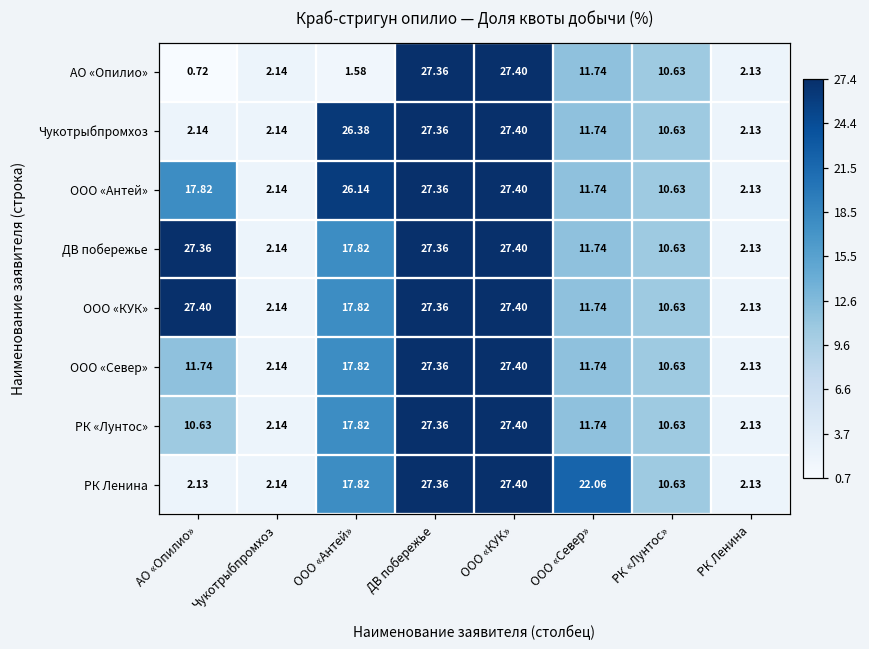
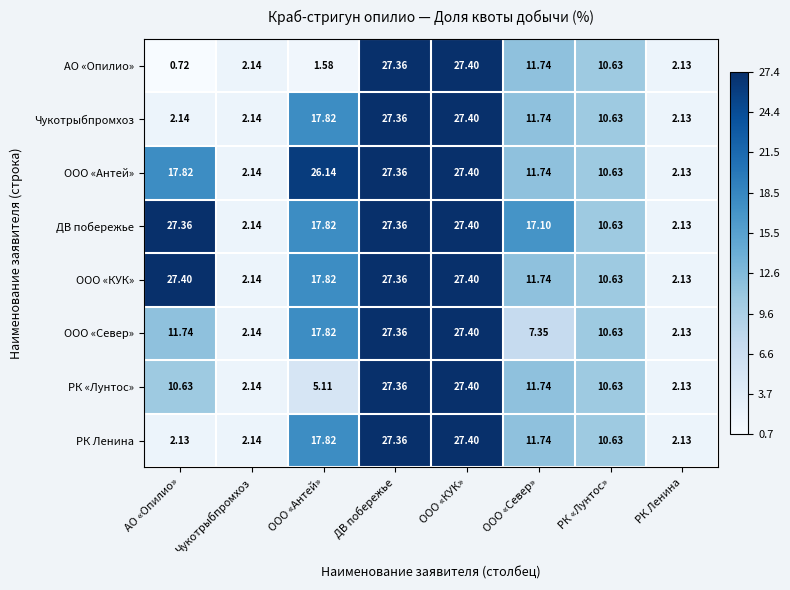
Чукотрыбпромхоз, ООО «Антей»: 26.38 -> 17.82
ДВ побережье, ООО «Север»: 11.74 -> 17.10
ООО «Север», ООО «Север»: 11.74 -> 7.35
РК «Лунтос», ООО «Антей»: 17.82 -> 5.11
РК Ленина, ООО «Север»: 22.06 -> 11.74
